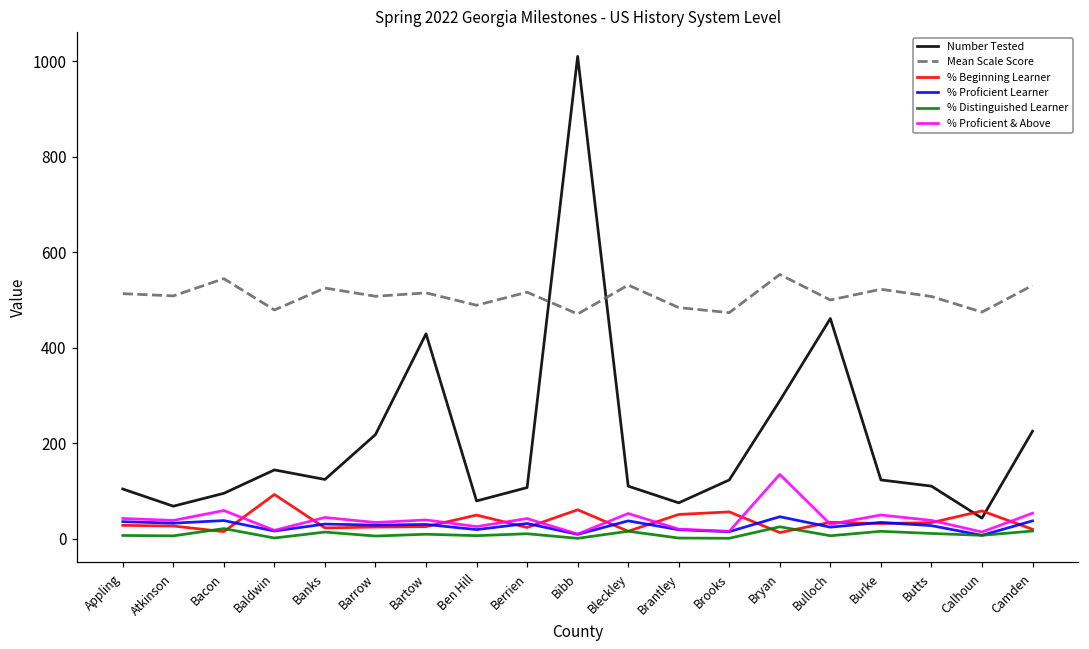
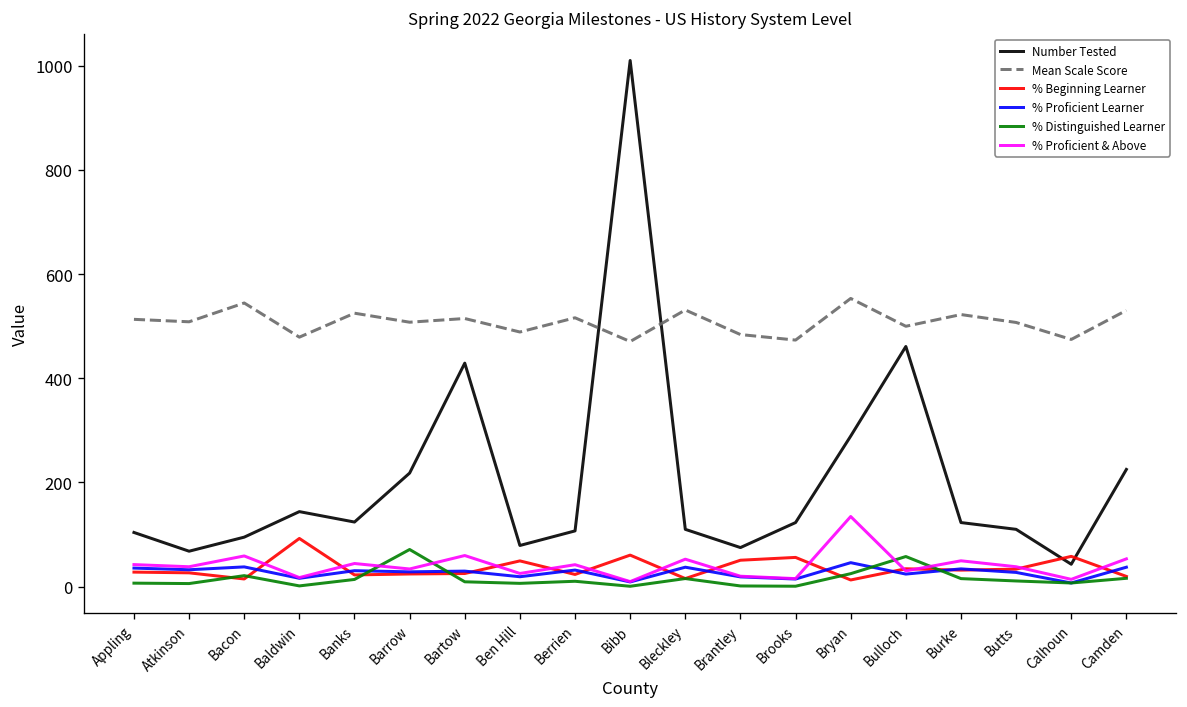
% Distinguished Learner, Barrow: 10 -> 70
% Proficient & Above, Bartow: 40 -> 60
% Distinguished Learner, Bulloch: 10 -> 60
